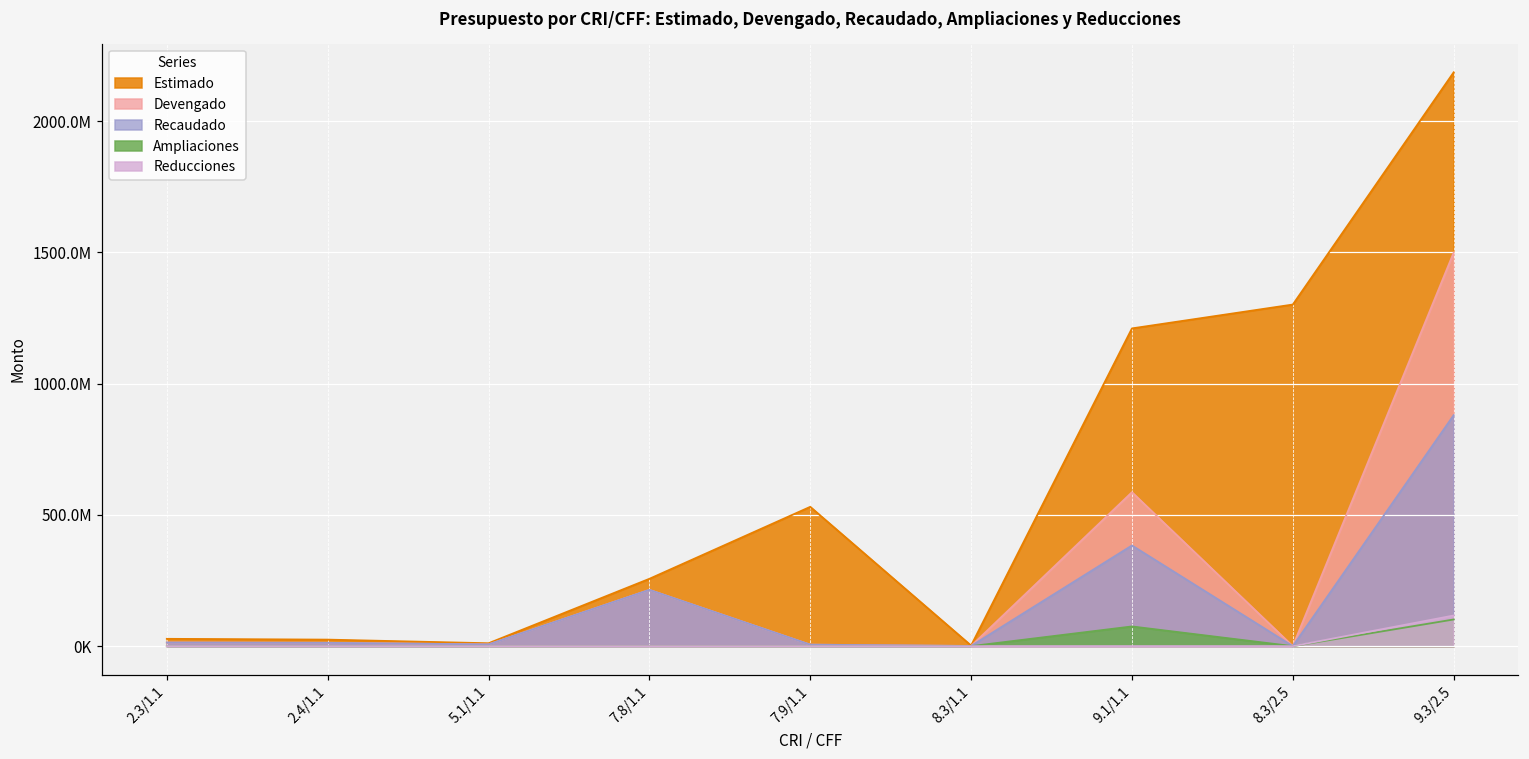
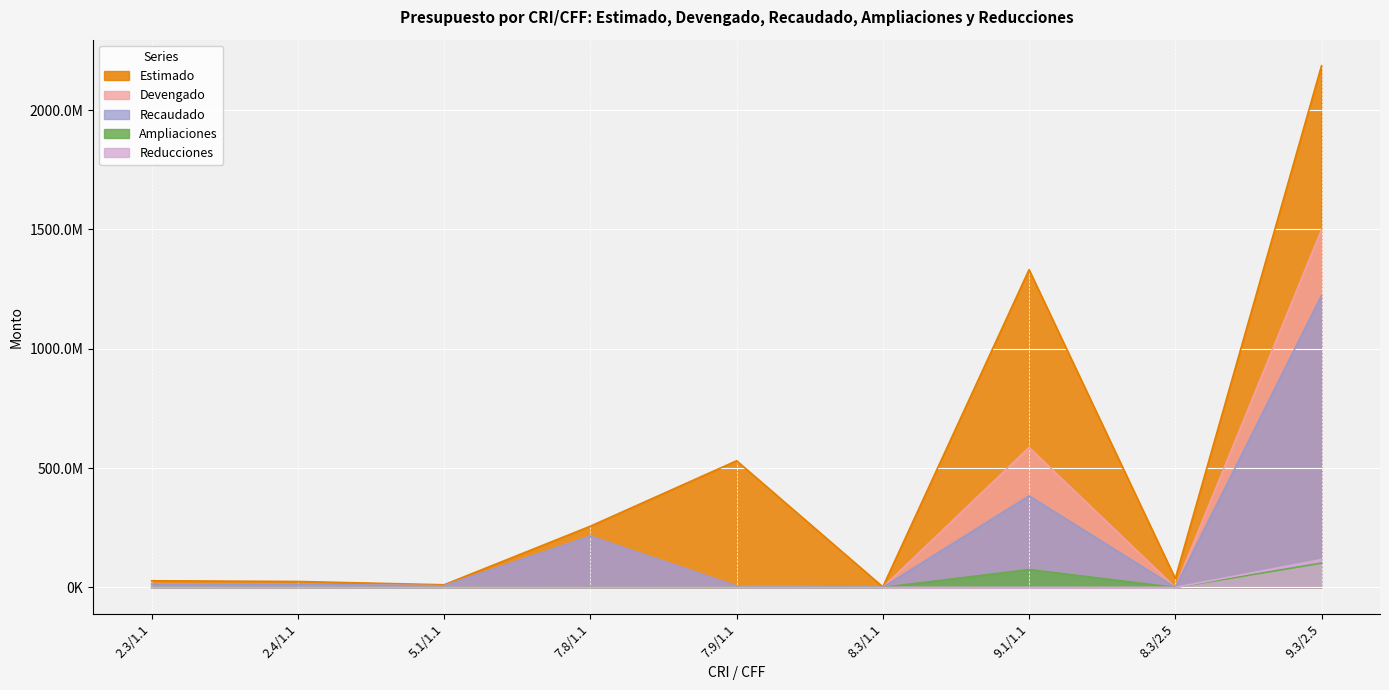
Estimado, 9.1/1.1: 1210000000 -> 1330000000
Estimado, 8.3/2.5: 1300000000 -> 40000000
Recaudado, 9.3/2.5: 880000000 -> 1220000000
